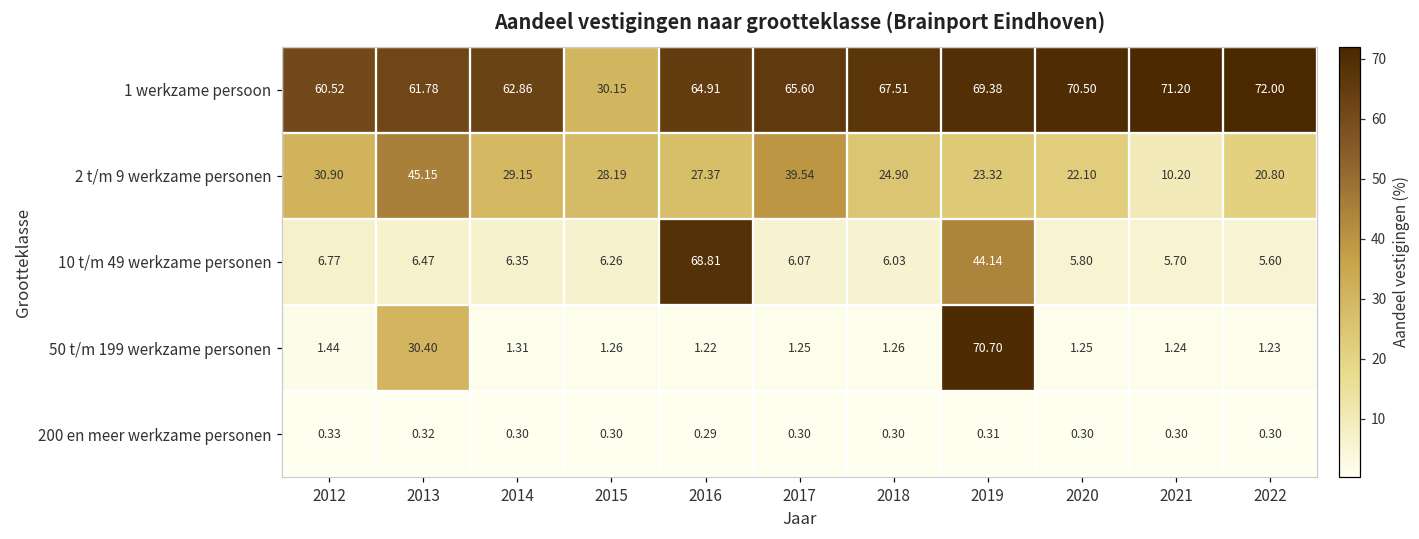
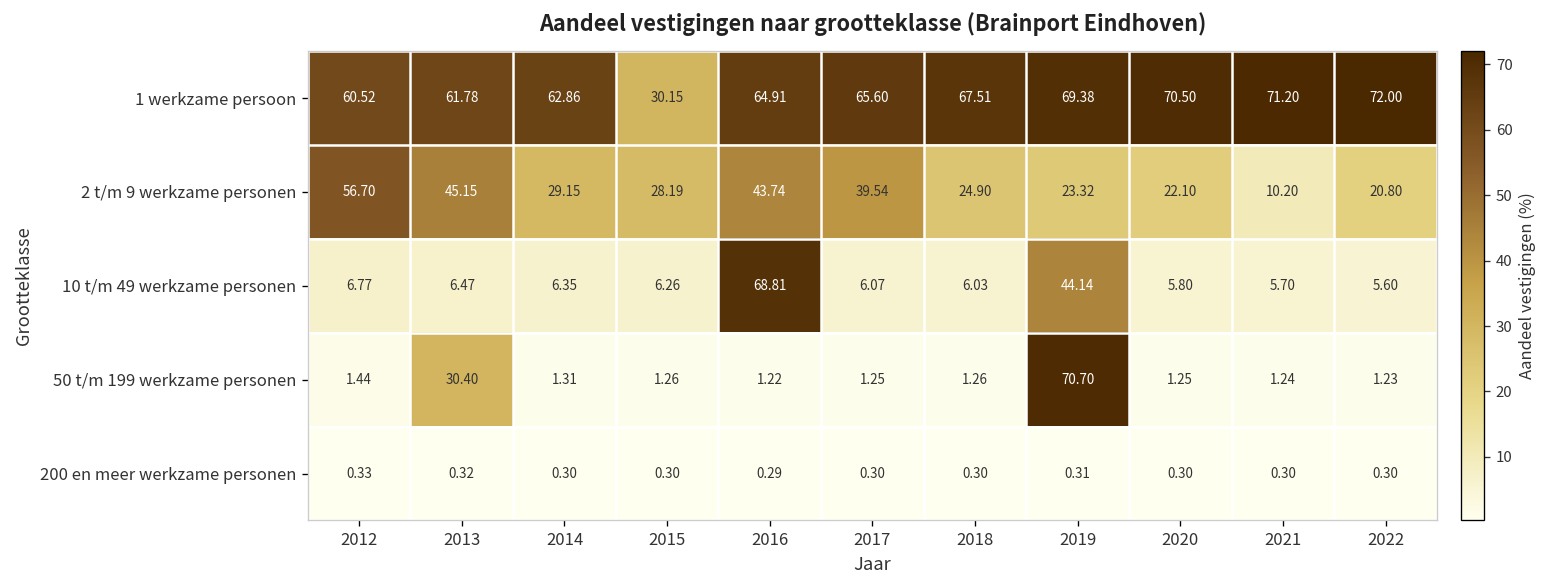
2 t/m 9 werkzame personen, 2012: 30.90 -> 56.70
2 t/m 9 werkzame personen, 2016: 27.37 -> 43.74
